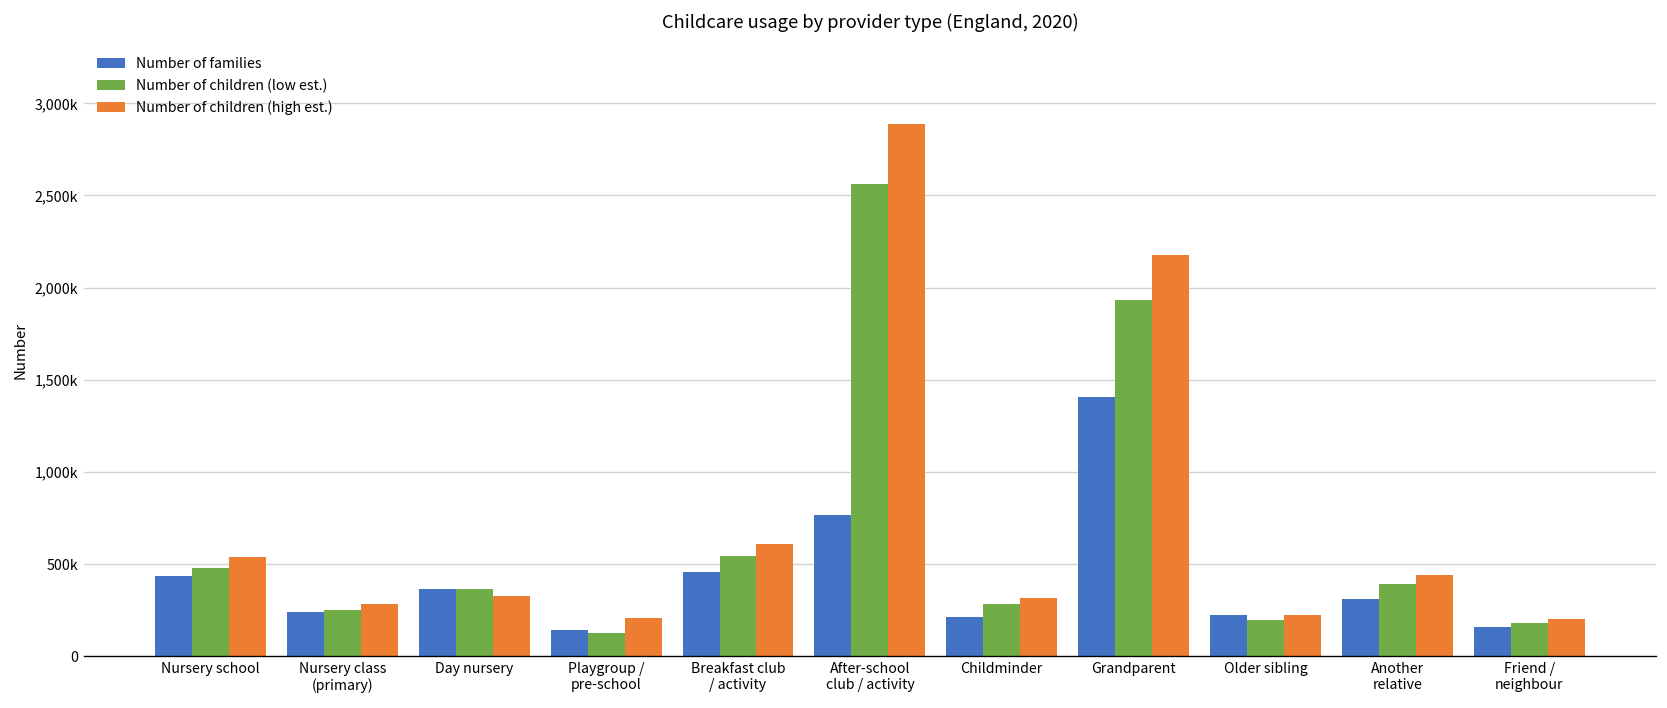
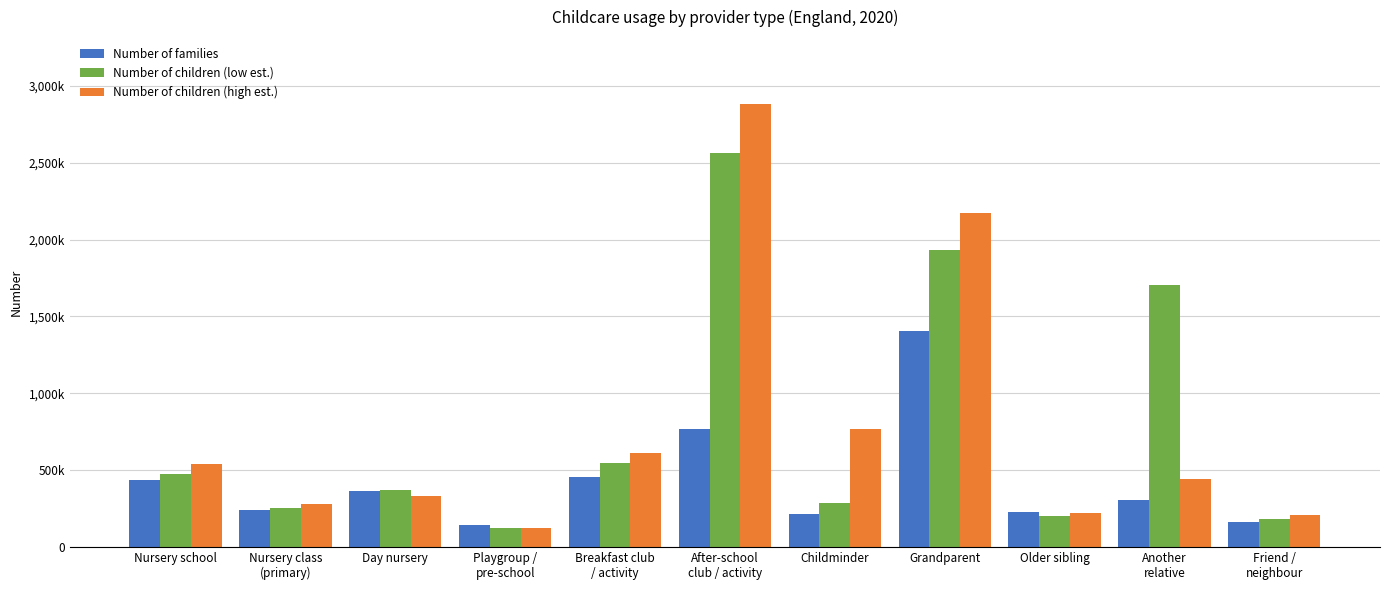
Number of children (high est.), Playgroup / pre-school: 210,000 -> 120,000
Number of children (high est.), Childminder: 320,000 -> 760,000
Number of children (low est.), Another relative: 390,000 -> 1,700,000
